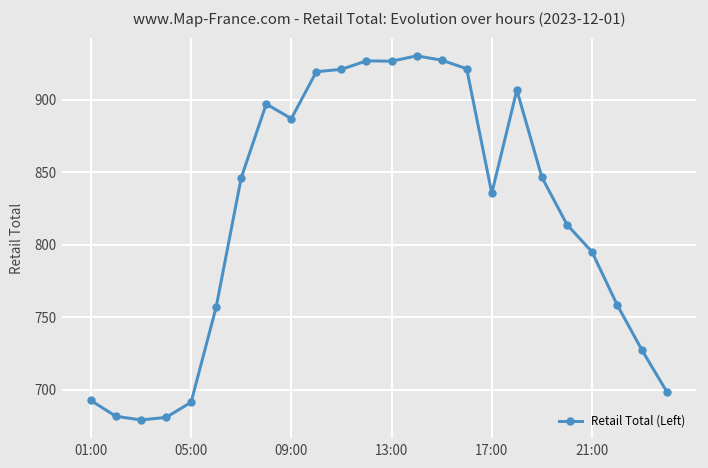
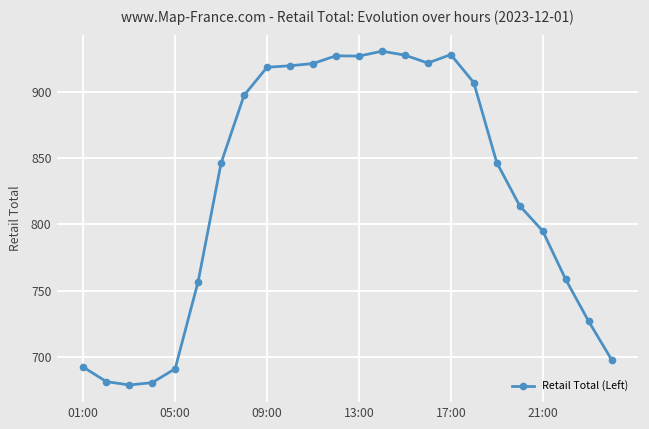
09:00: 887 -> 918
17:00: 836 -> 928
